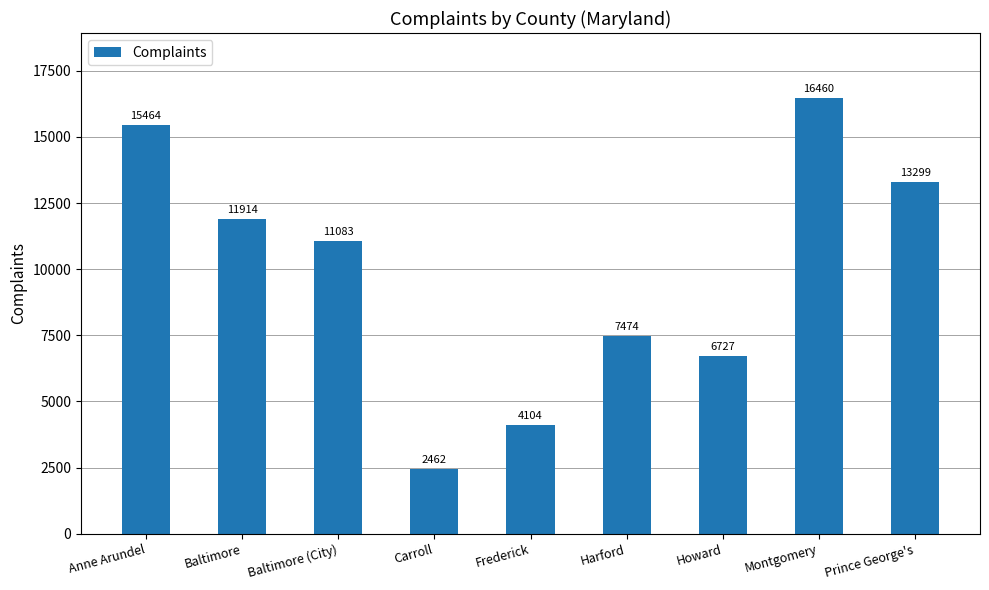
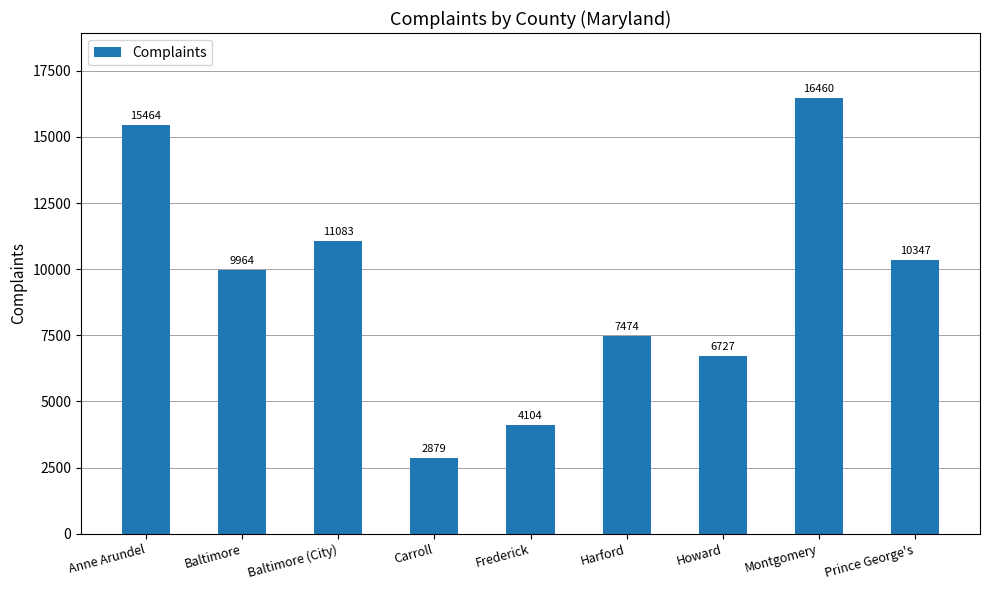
Baltimore: 11914 -> 9964
Carroll: 2462 -> 2879
Prince George's: 13299 -> 10347
